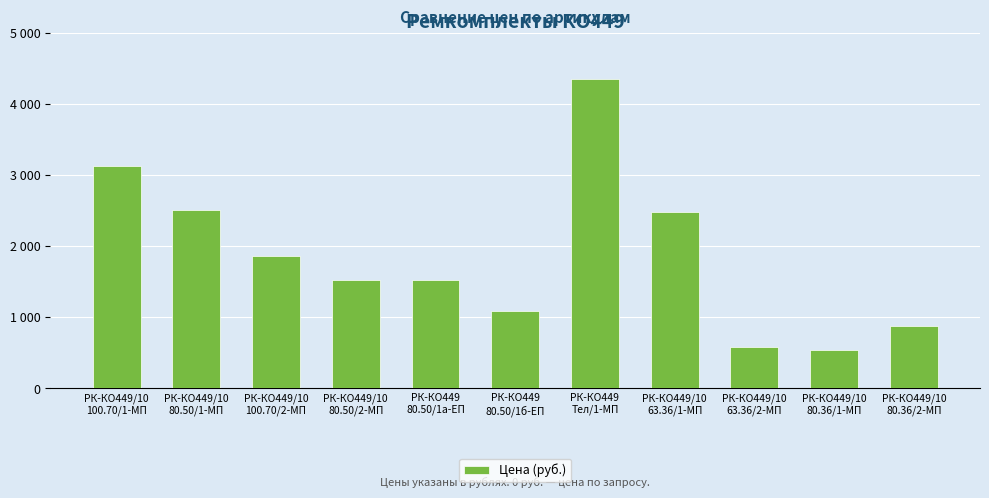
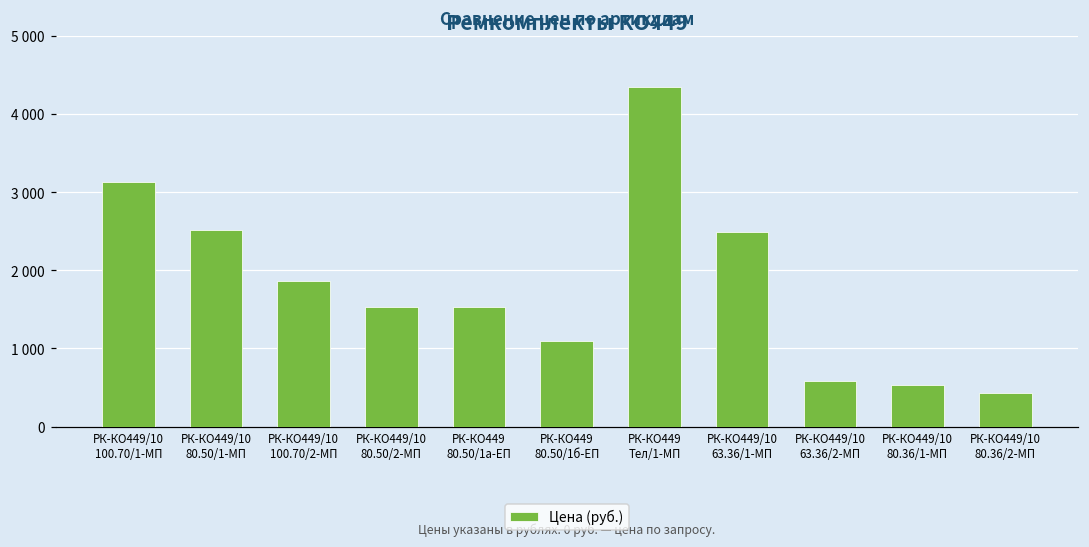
РК-КО449/10 80.36/2-МП: 900 -> 400
